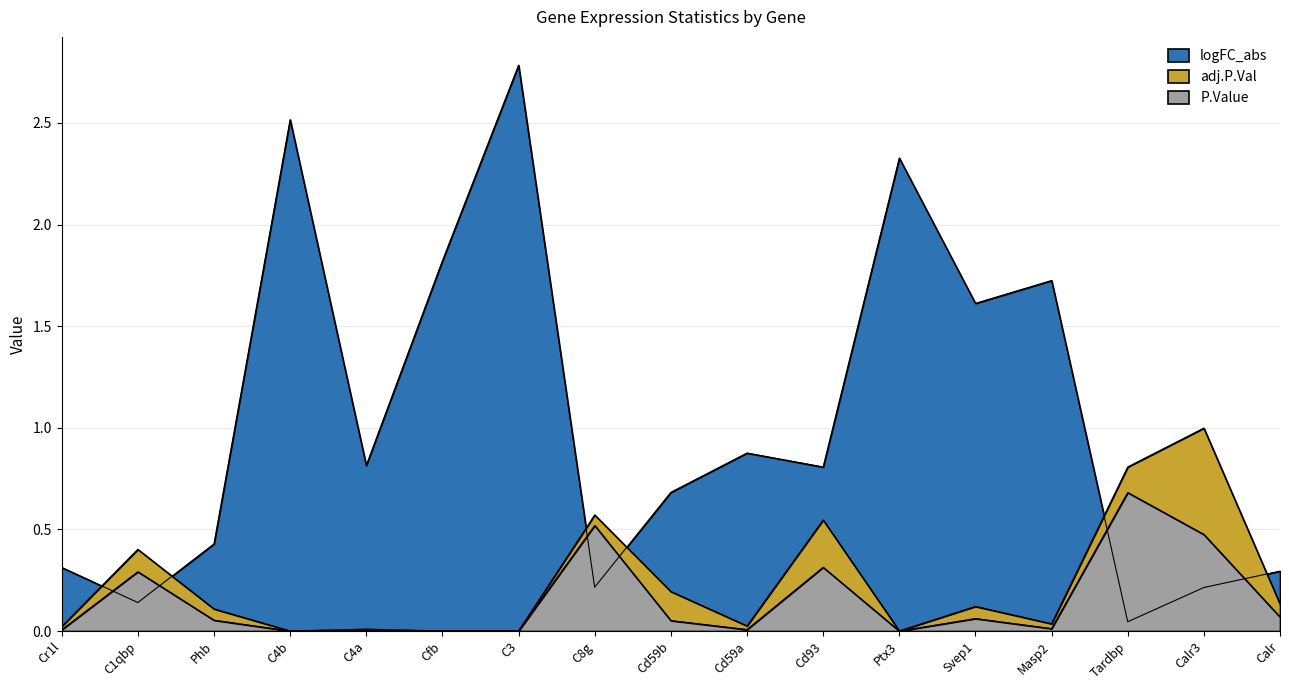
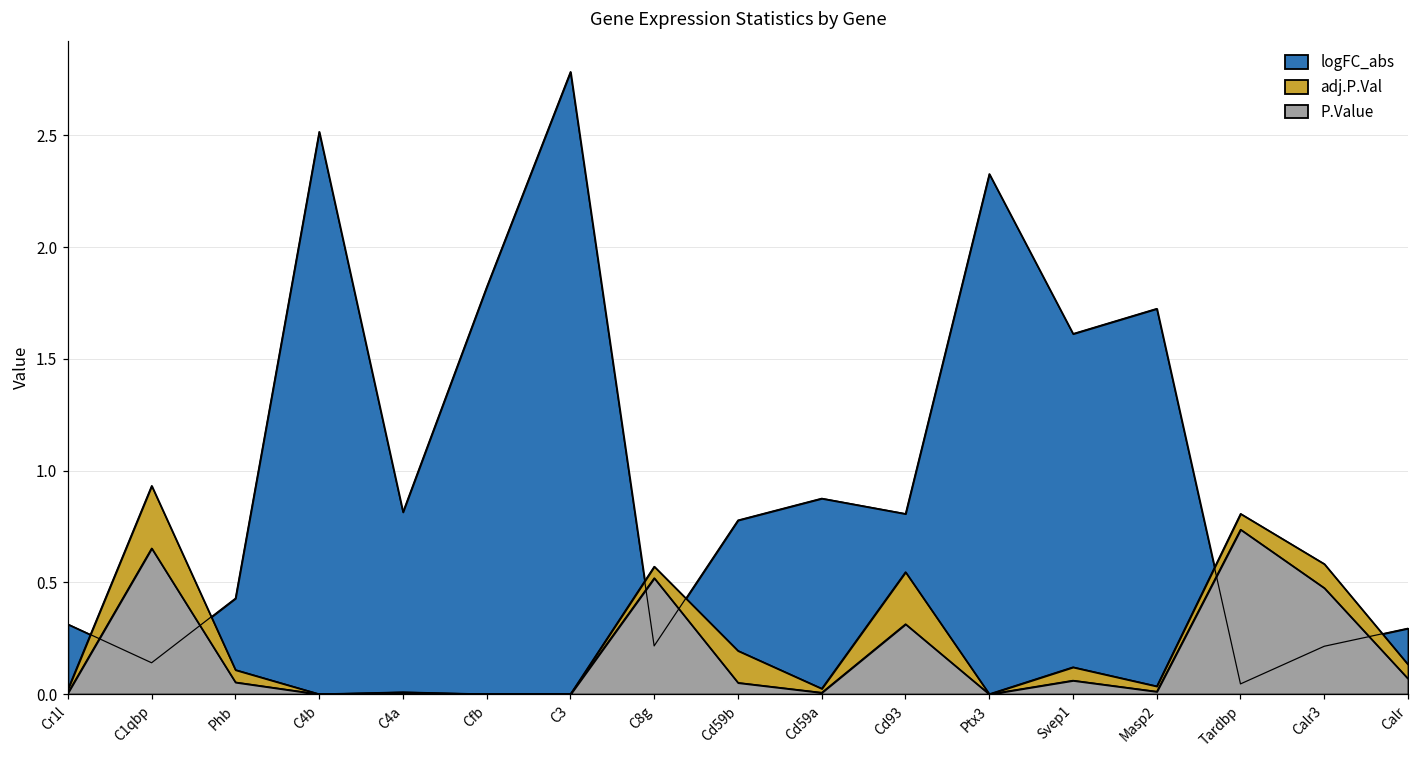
adj.P.Val, C1qbp: 0.40 -> 0.93
P.Value, C1qbp: 0.29 -> 0.65
logFC_abs, Cd59b: 0.68 -> 0.78
P.Value, Tardbp: 0.68 -> 0.74
adj.P.Val, Calr3: 1.00 -> 0.58
